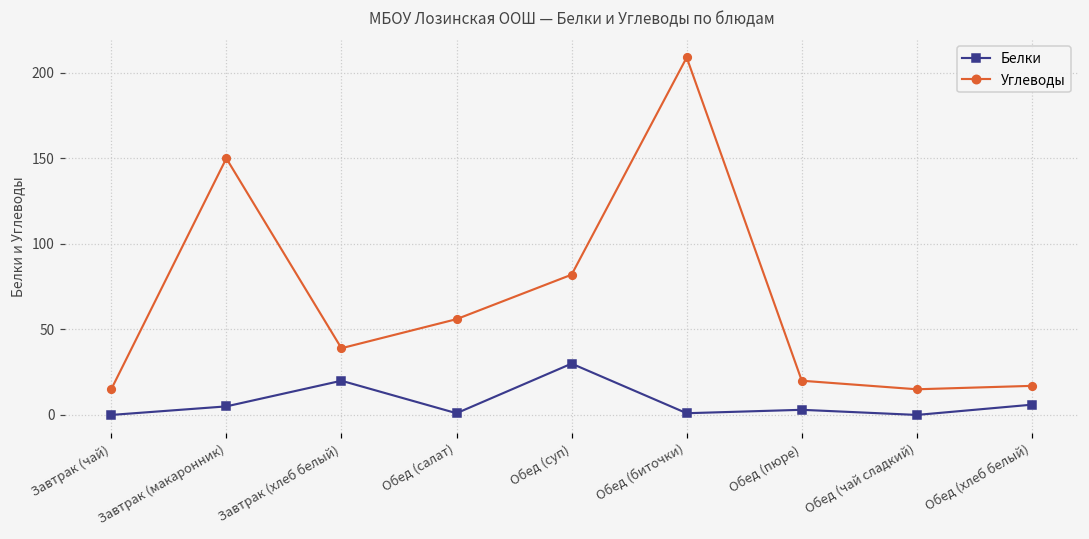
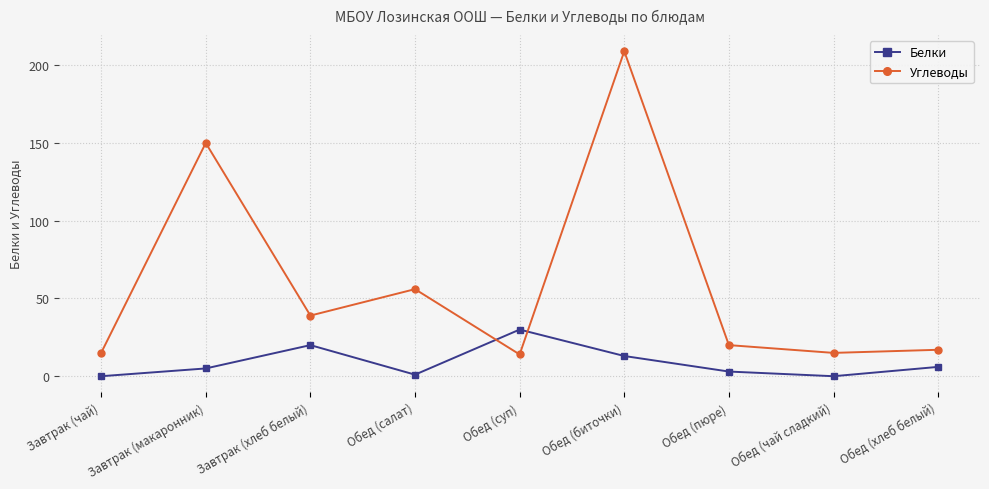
Углеводы, Обед (суп): 82 -> 14
Белки, Обед (биточки): 1 -> 13
